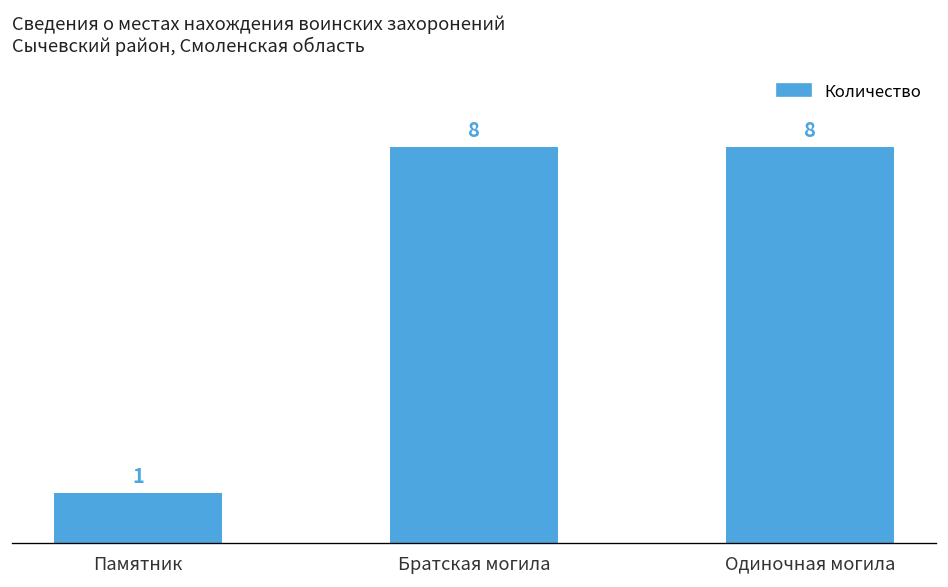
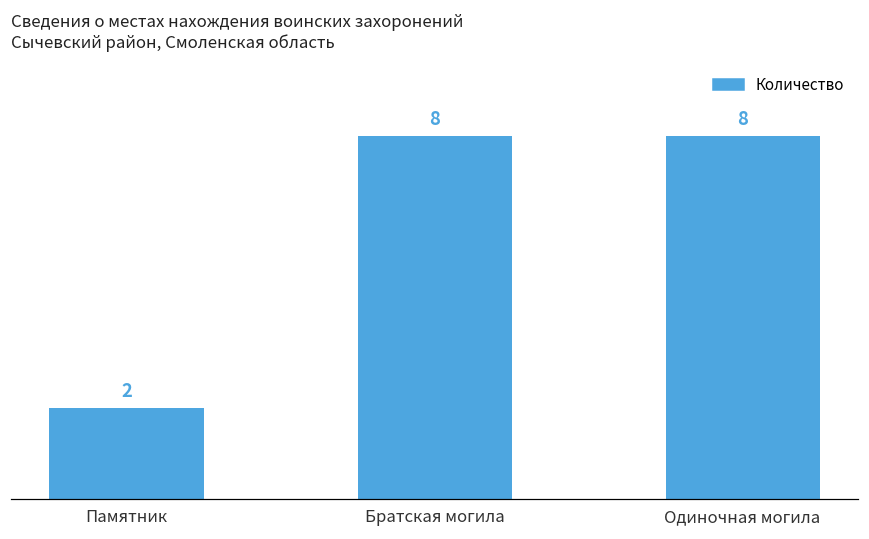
Памятник: 1 -> 2
